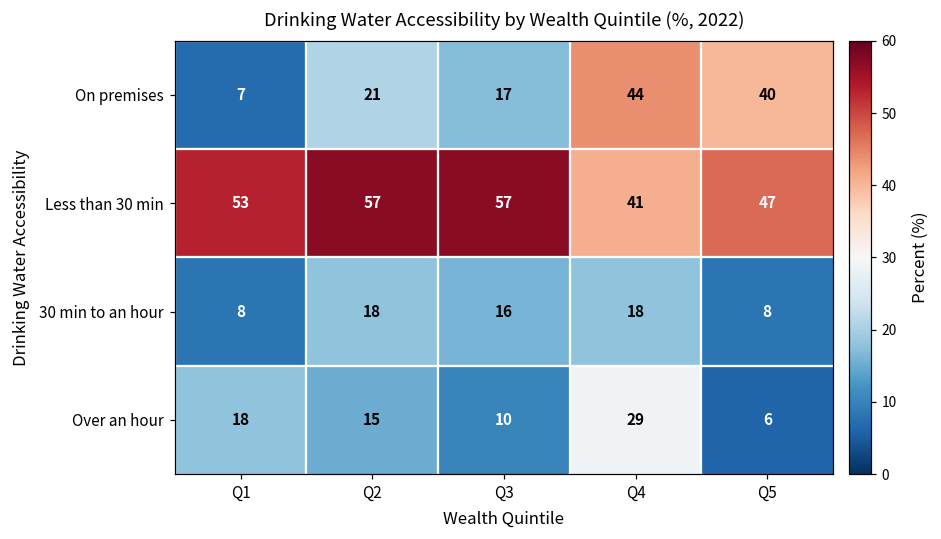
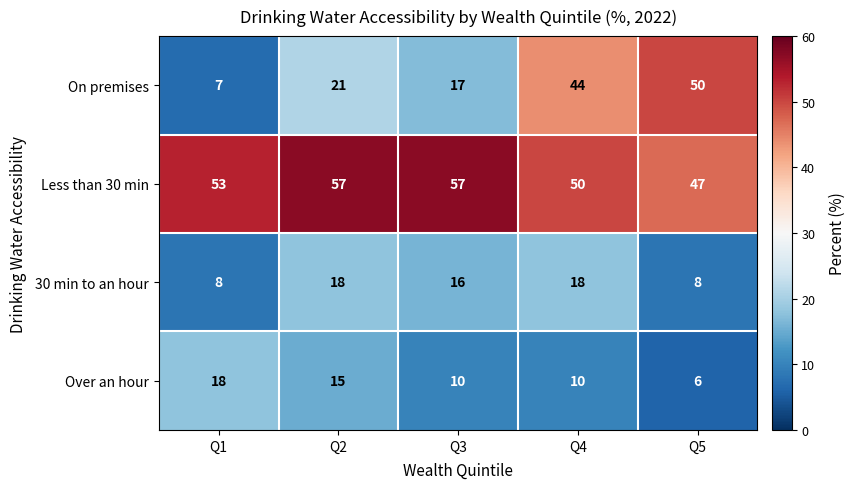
On premises, Q5: 40 -> 50
Less than 30 min, Q4: 41 -> 50
Over an hour, Q4: 29 -> 10
